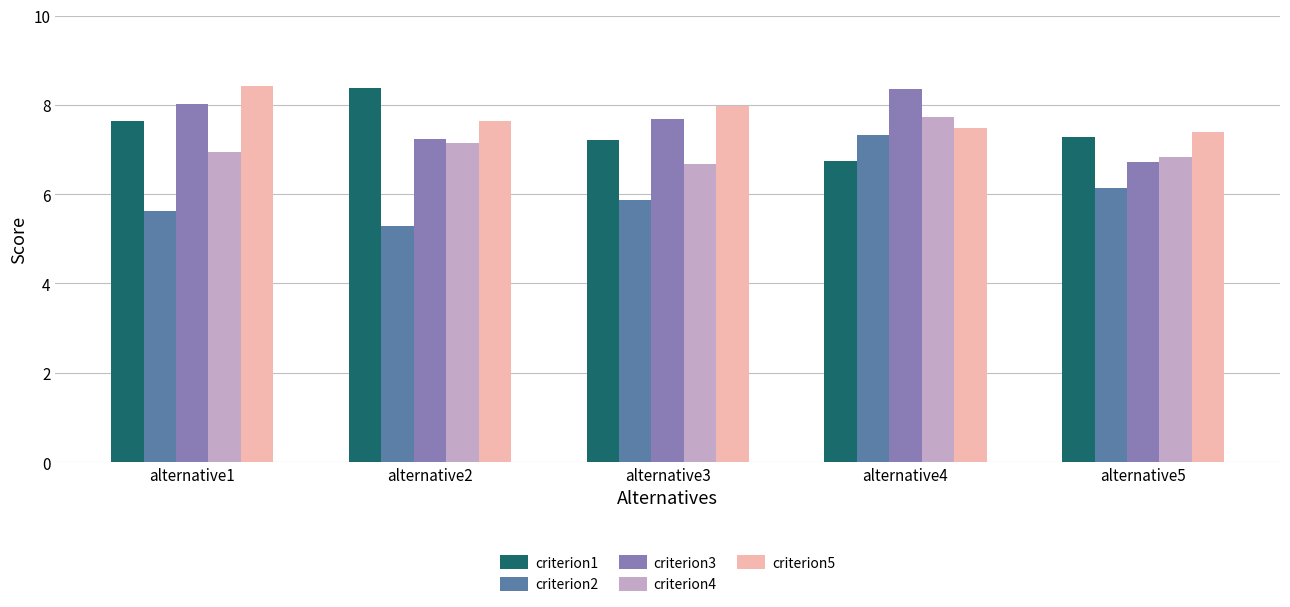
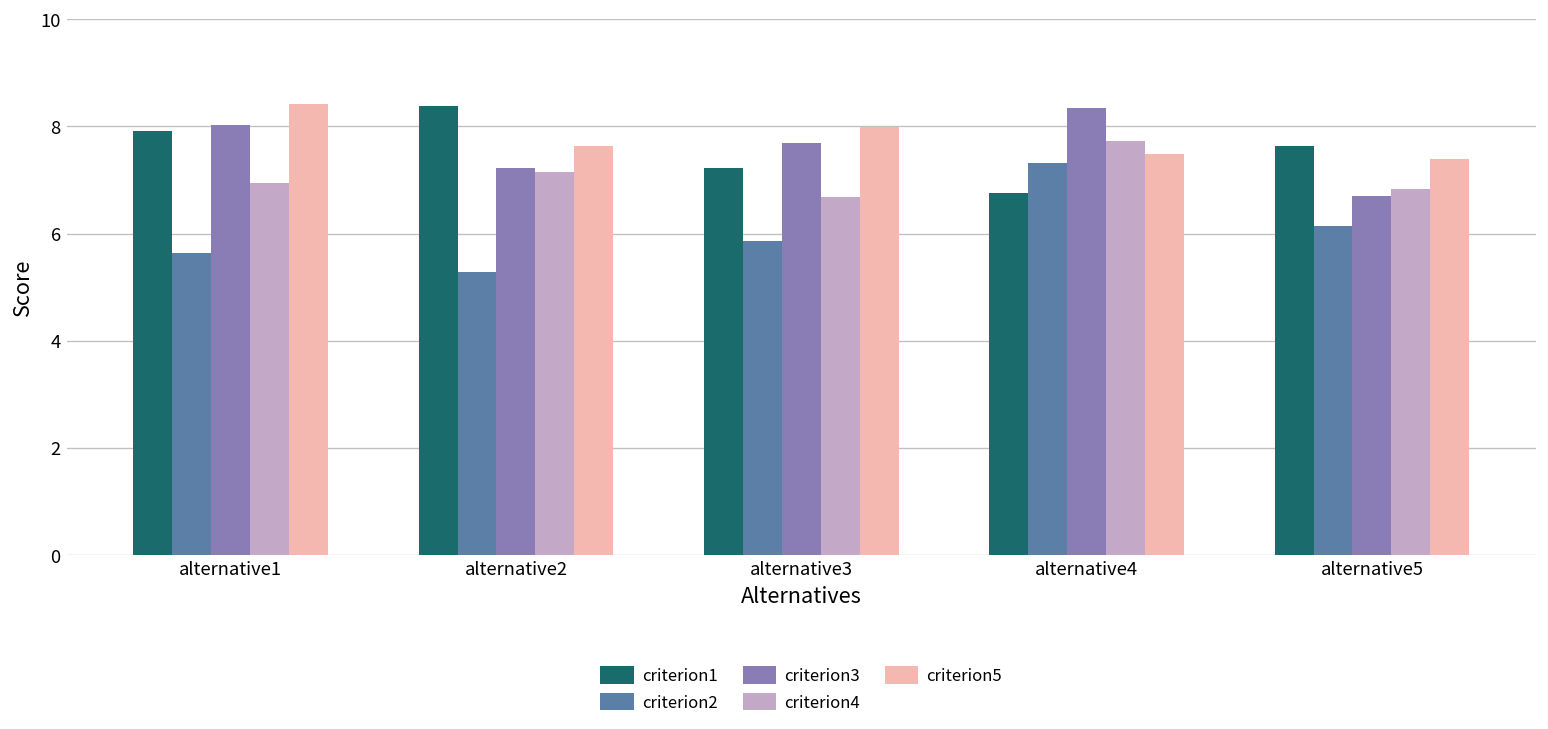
criterion1, alternative1: 7.6 -> 7.9
criterion1, alternative5: 7.3 -> 7.6
